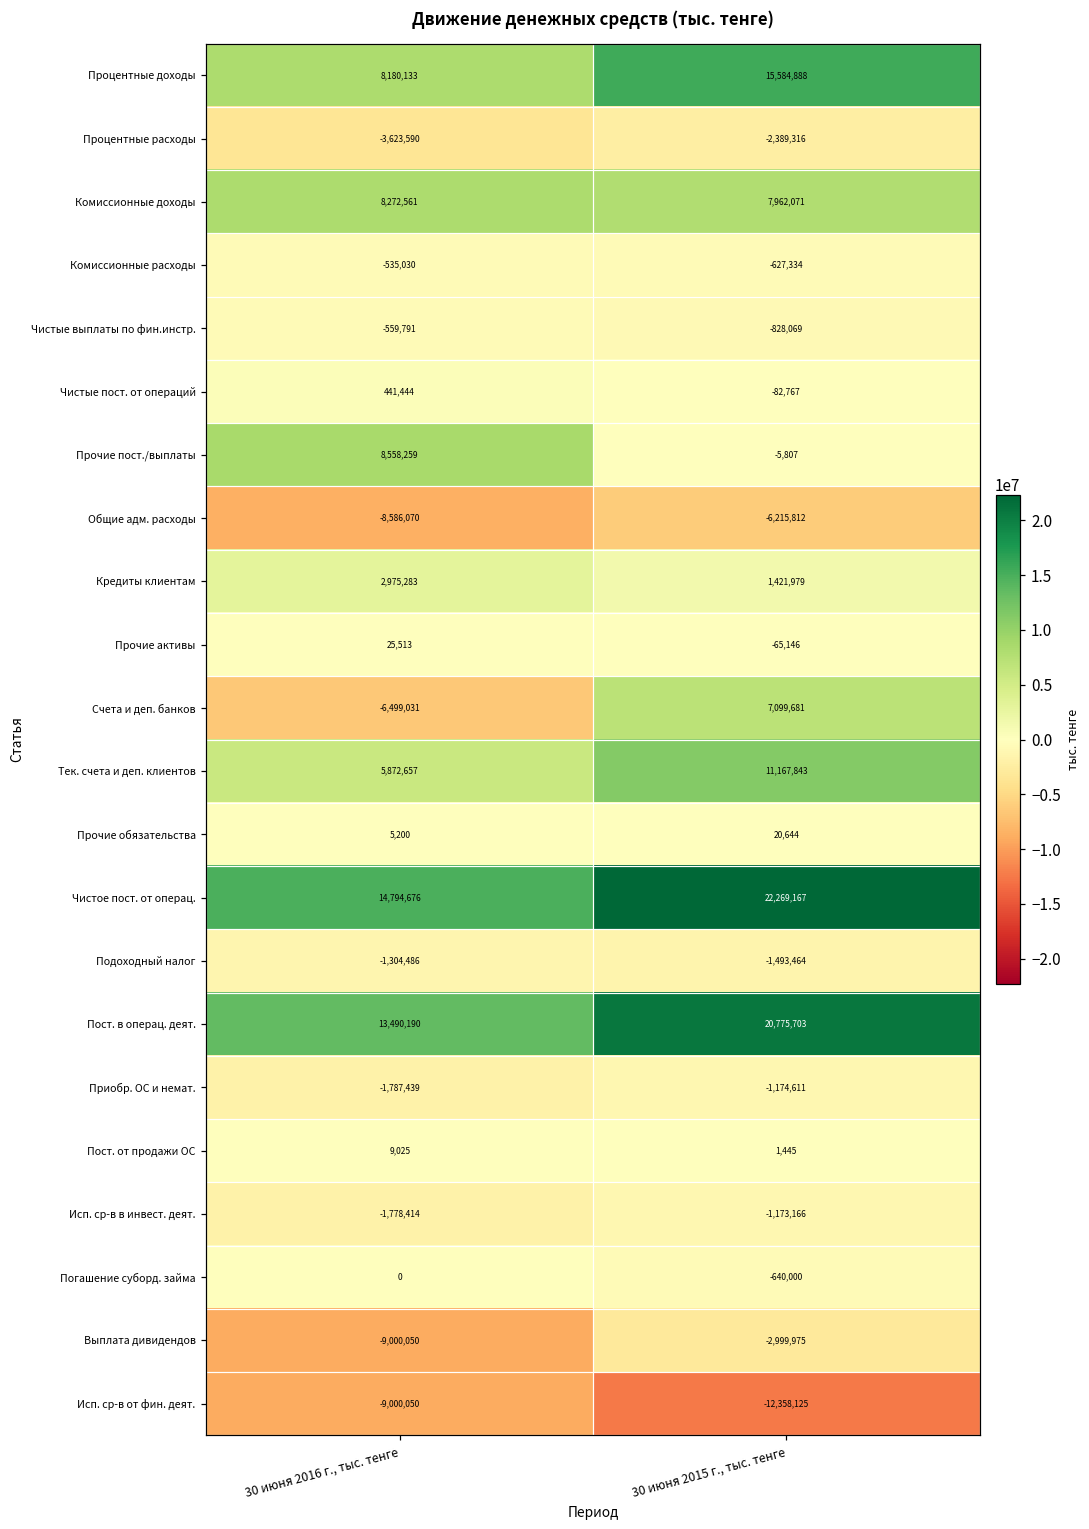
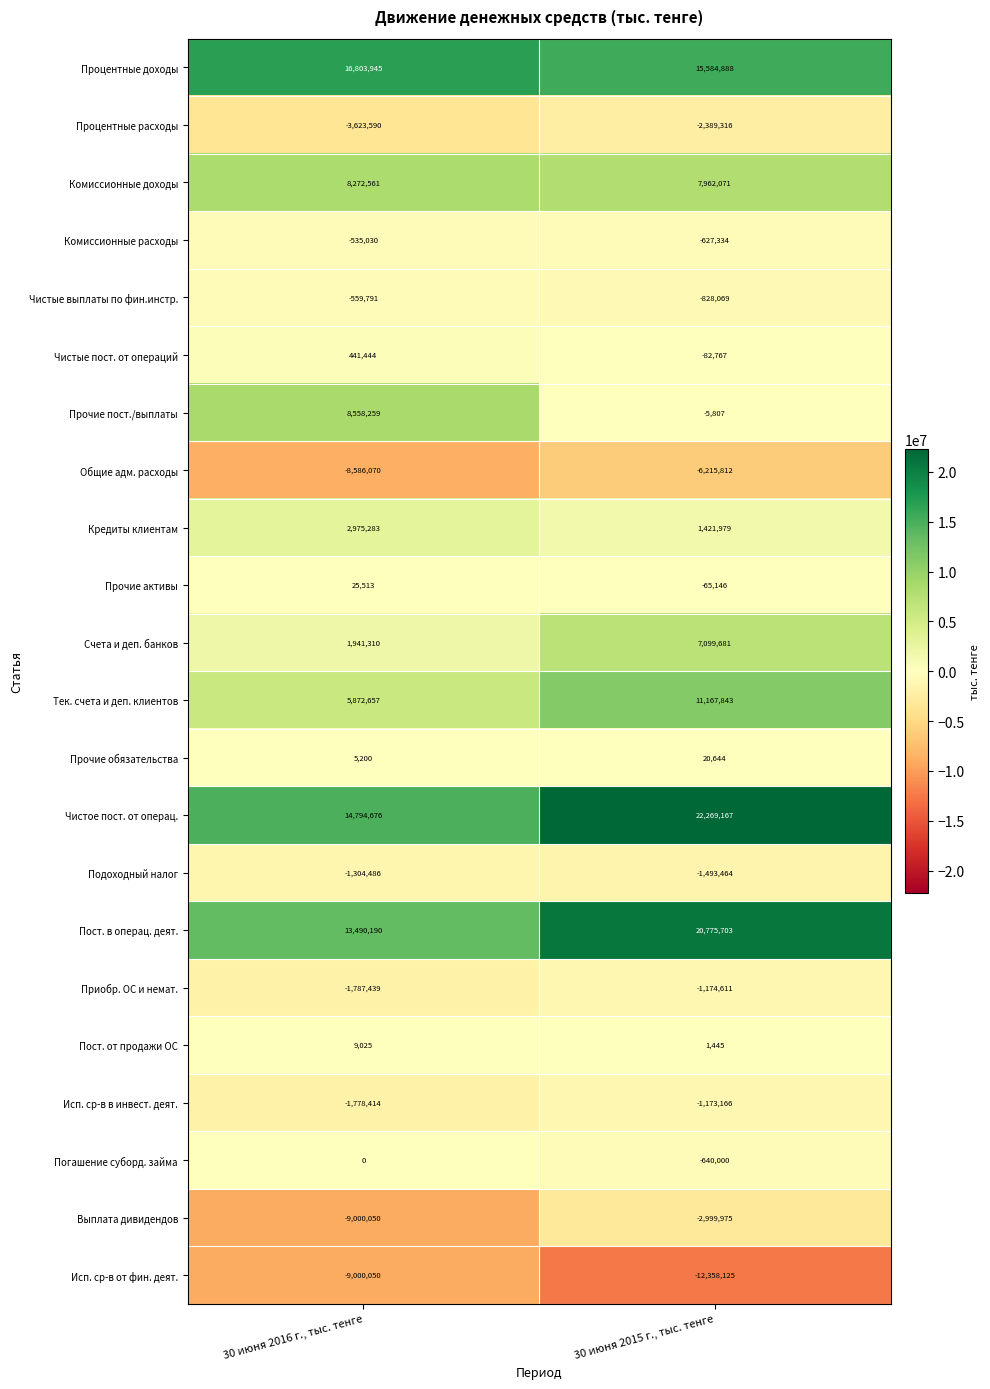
Процентные доходы, 30 июня 2016 г., тыс. тенге: 8,180,133 -> 16,803,945
Счета и деп. банков, 30 июня 2016 г., тыс. тенге: -6,499,031 -> 1,941,310
